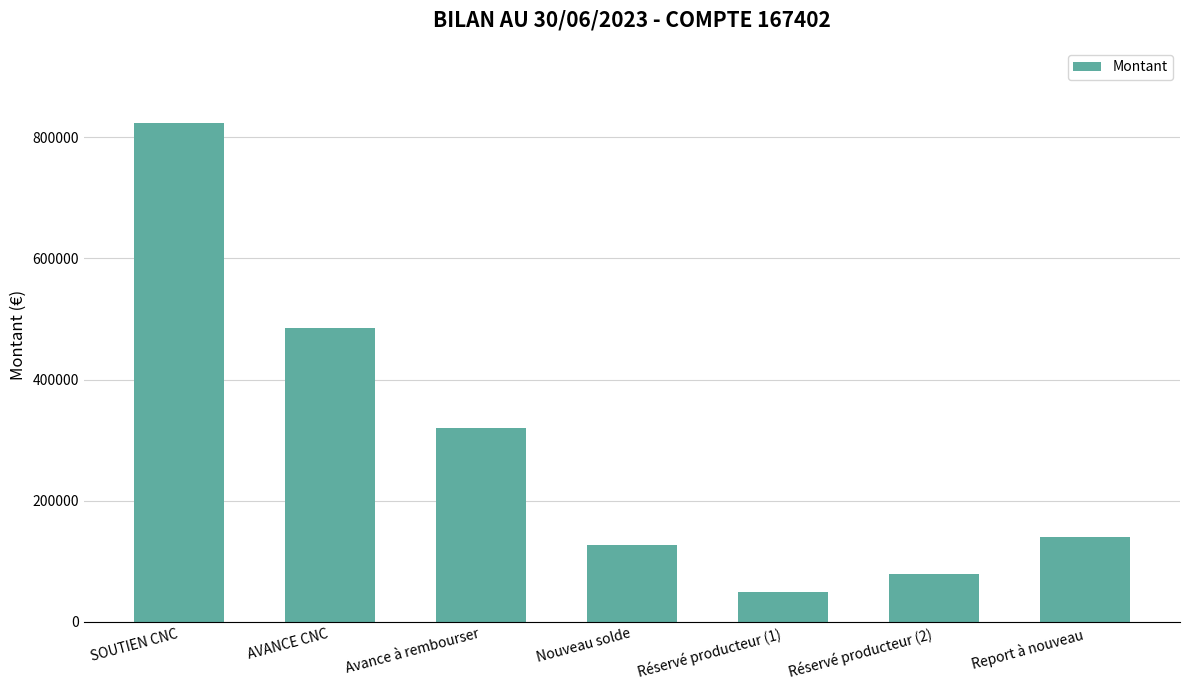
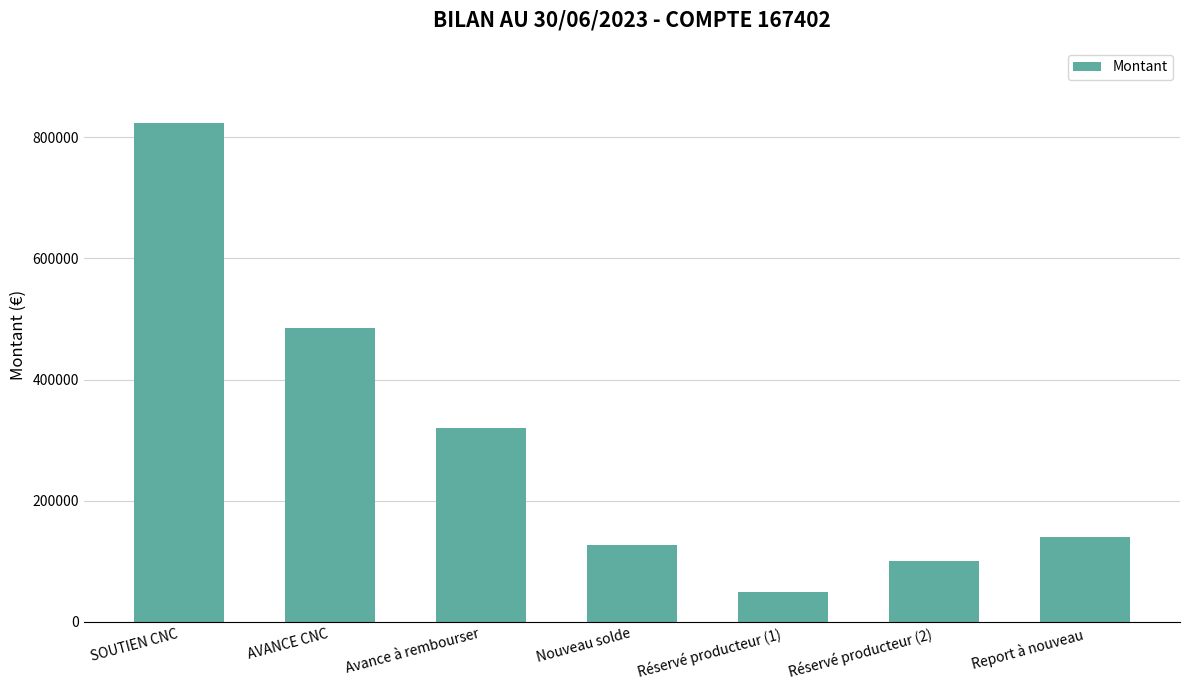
Réservé producteur (2): 80000 -> 100000
